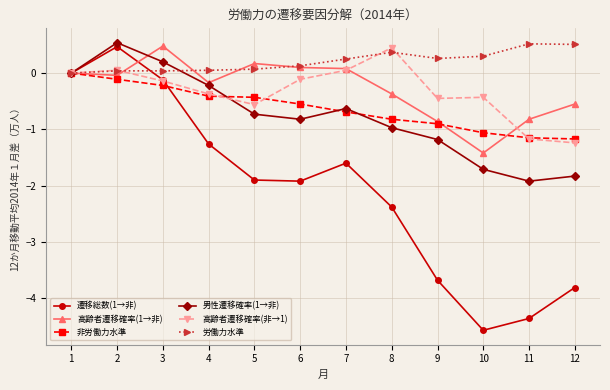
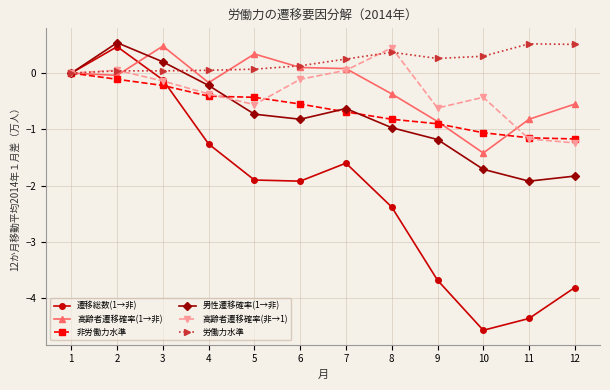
高齢者遷移確率(1→非), 5: 0.2 -> 0.3
高齢者遷移確率(非→1), 9: -0.5 -> -0.6
